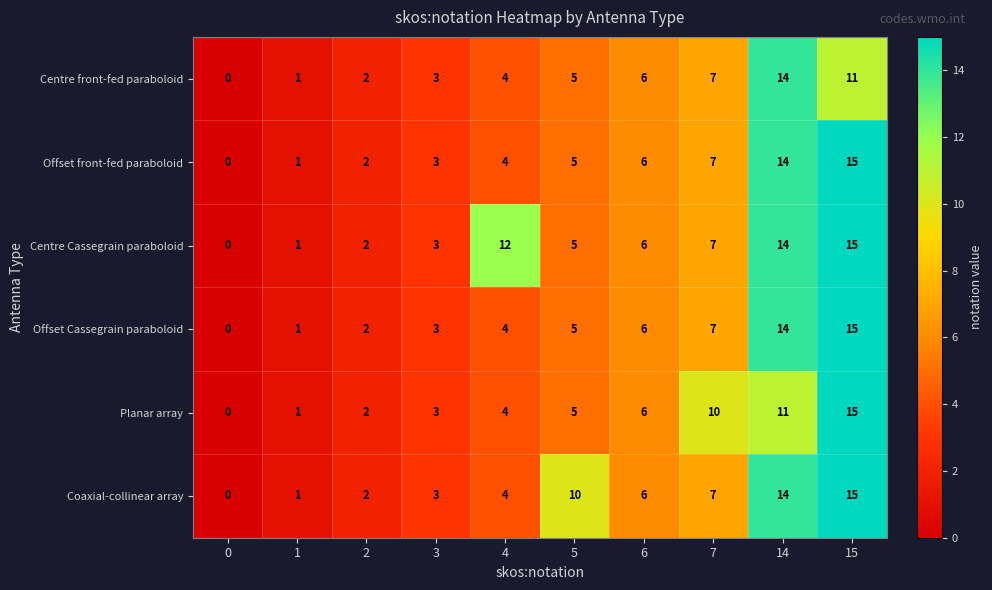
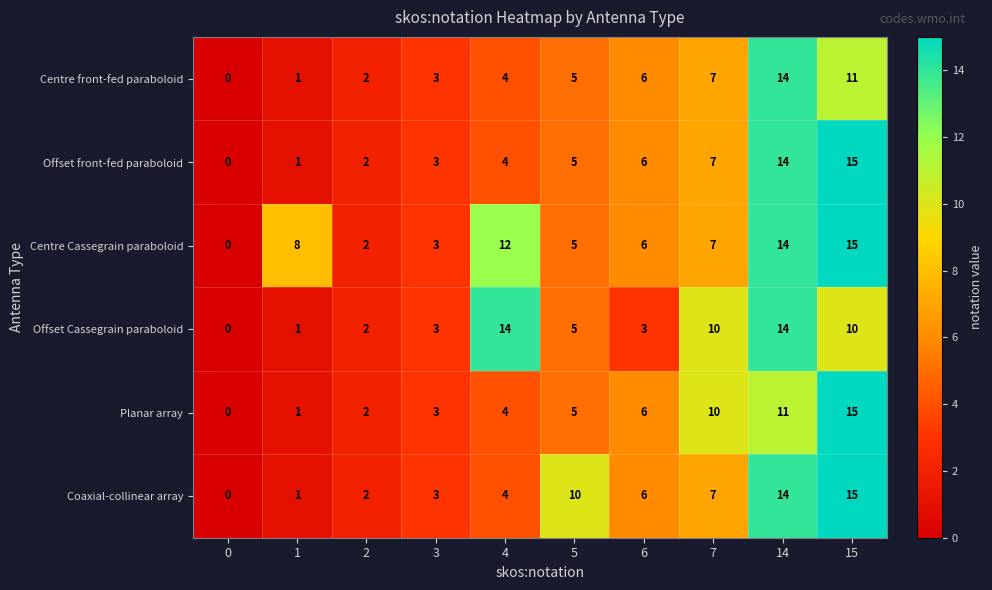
Centre Cassegrain paraboloid, 1: 1 -> 8
Offset Cassegrain paraboloid, 4: 4 -> 14
Offset Cassegrain paraboloid, 6: 6 -> 3
Offset Cassegrain paraboloid, 7: 7 -> 10
Offset Cassegrain paraboloid, 15: 15 -> 10
